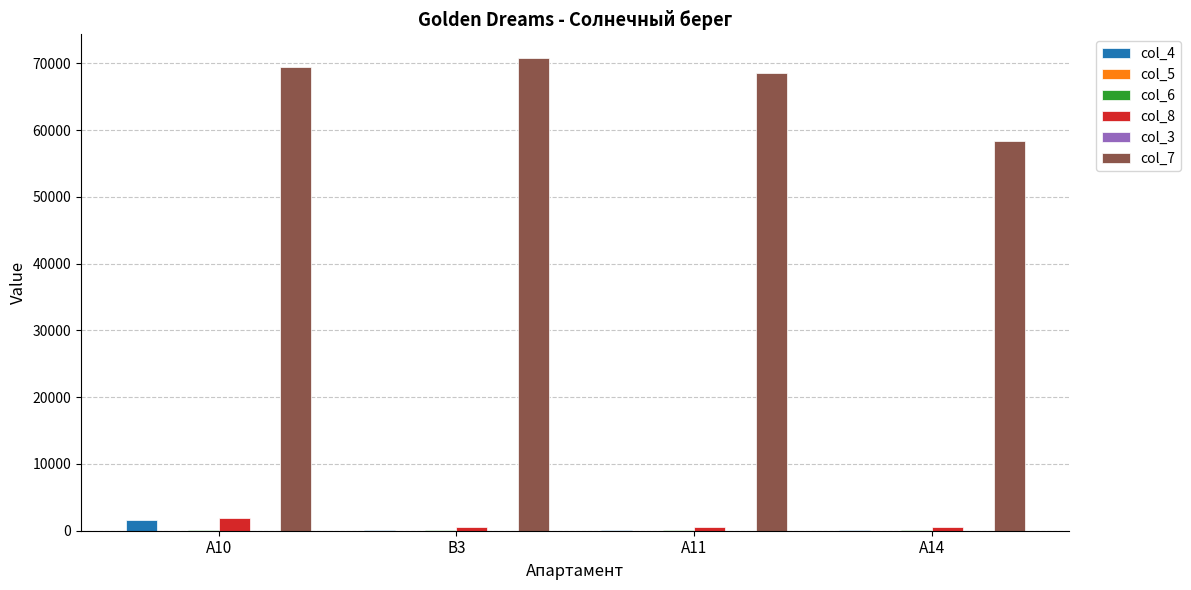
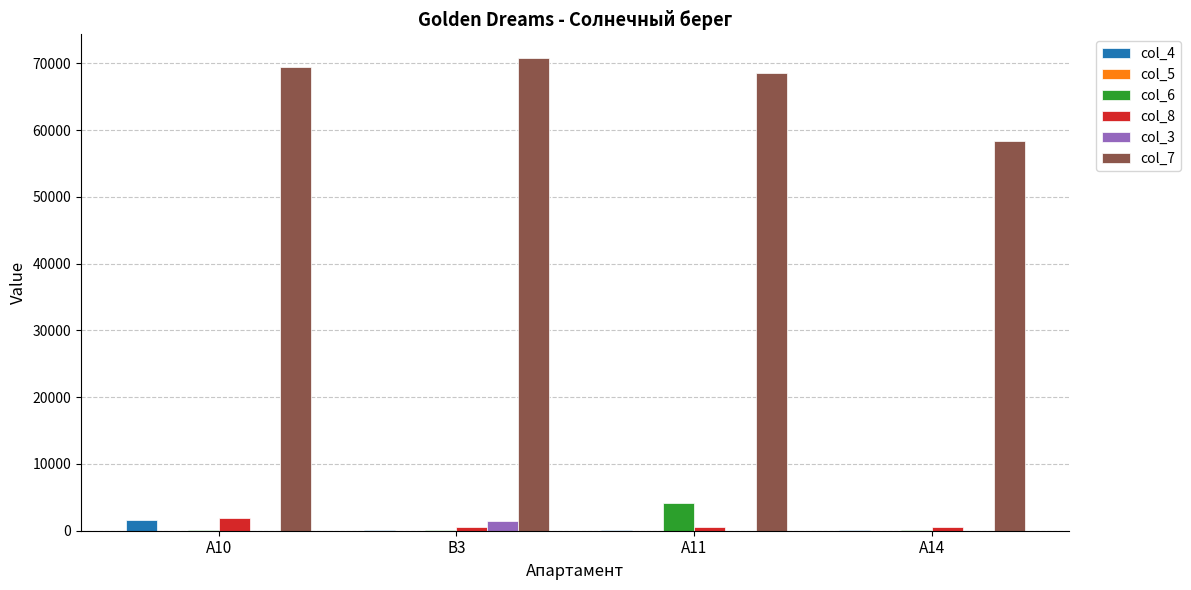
col_3, B3: 0 -> 1000
col_6, A11: 0 -> 4000
